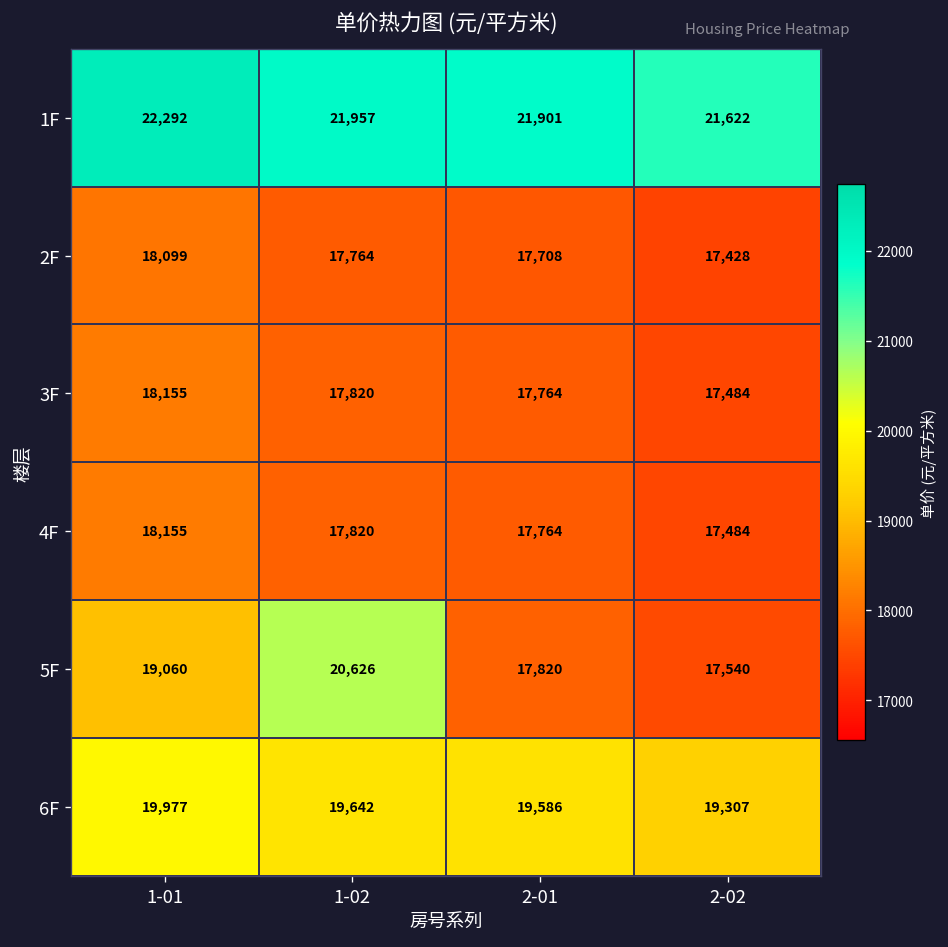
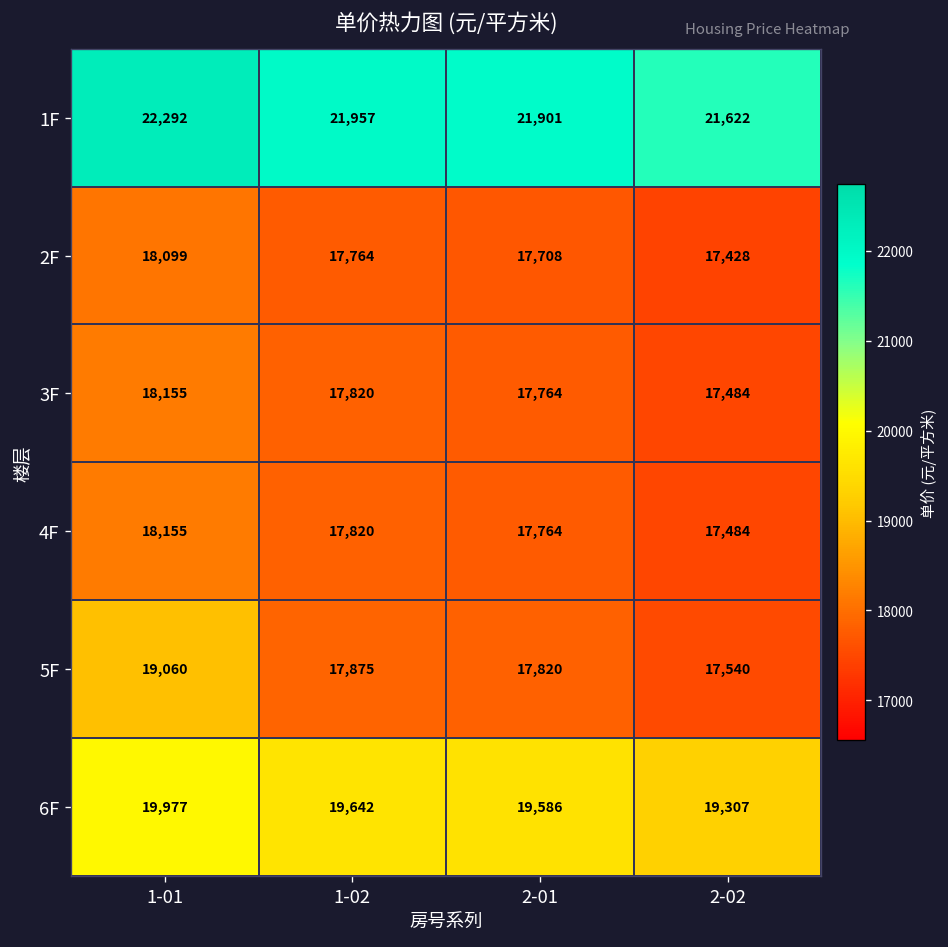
5F, 1-02: 20,626 -> 17,875
